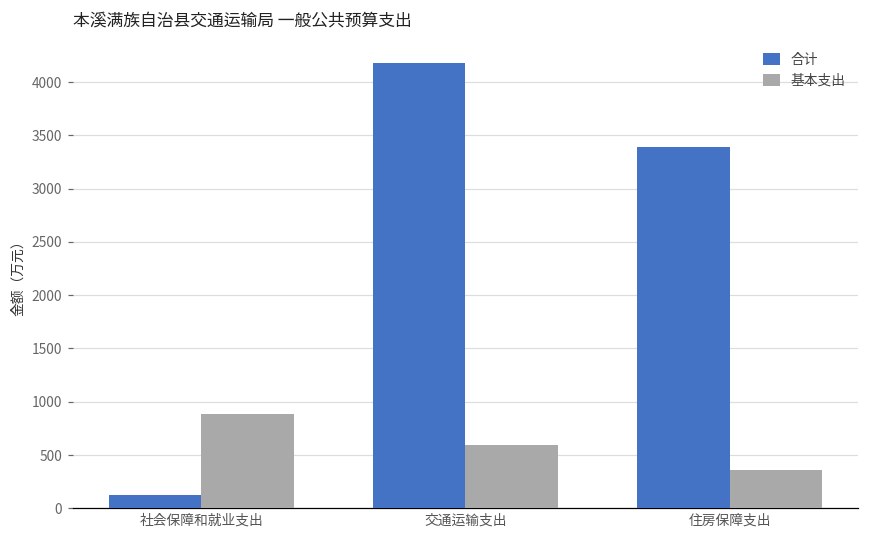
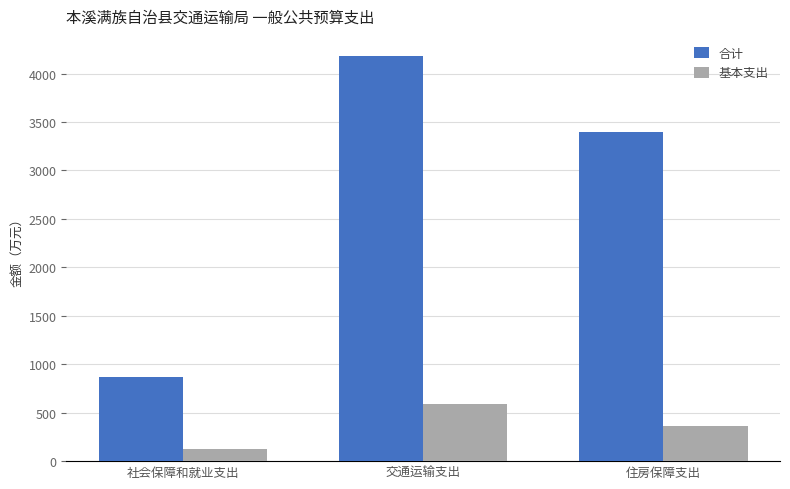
合计, 社会保障和就业支出: 100 -> 900
基本支出, 社会保障和就业支出: 900 -> 100
